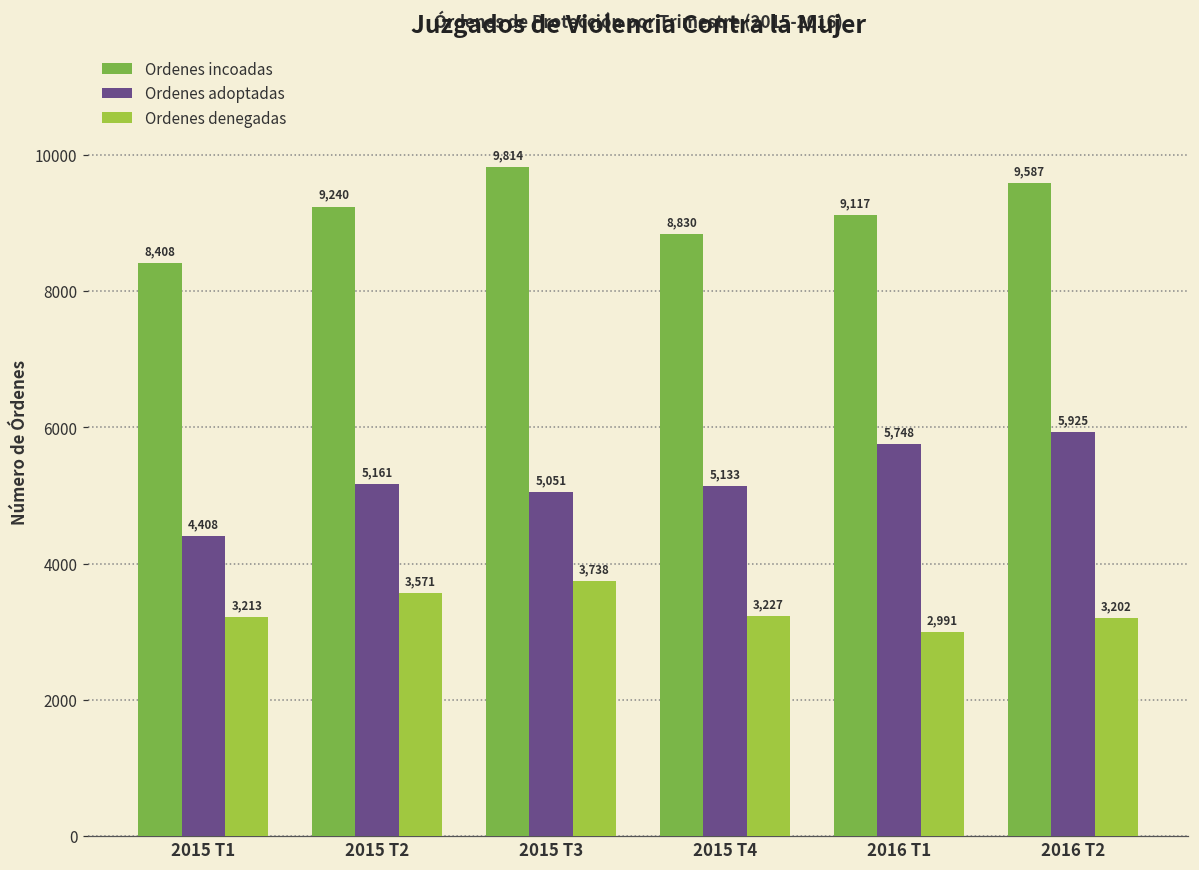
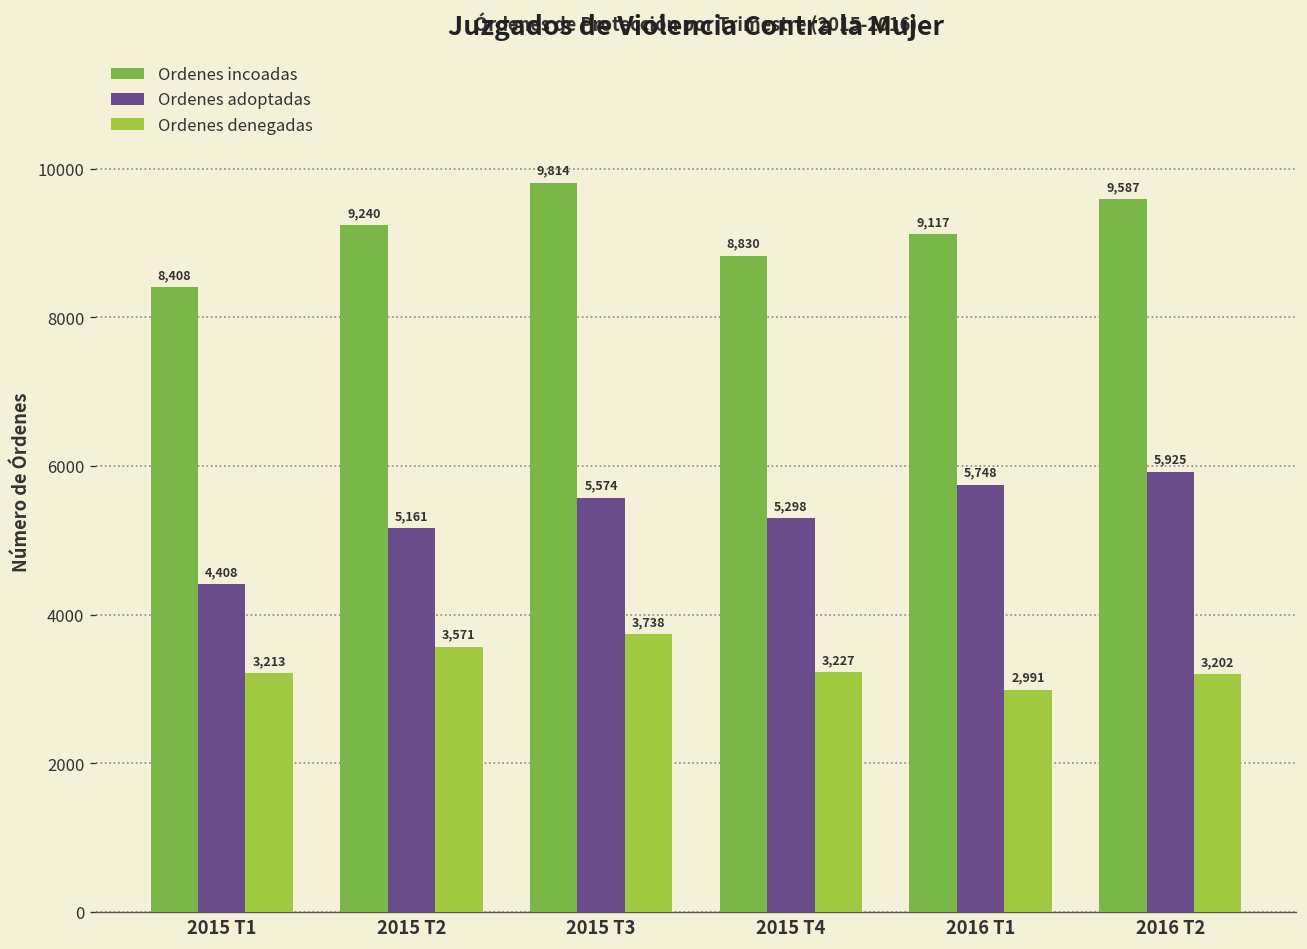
Ordenes adoptadas, 2015 T3: 5,051 -> 5,574
Ordenes adoptadas, 2015 T4: 5,133 -> 5,298
